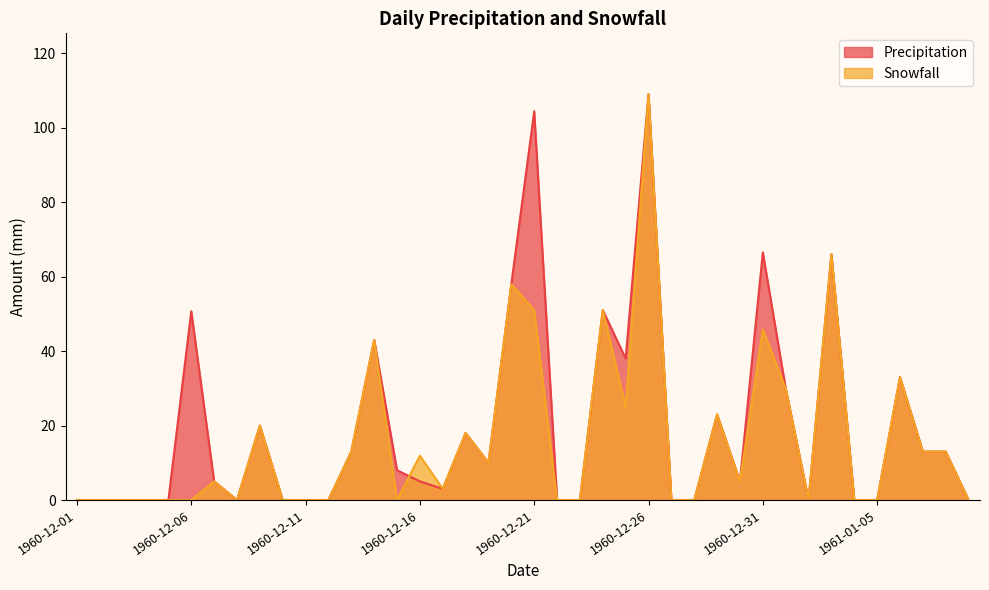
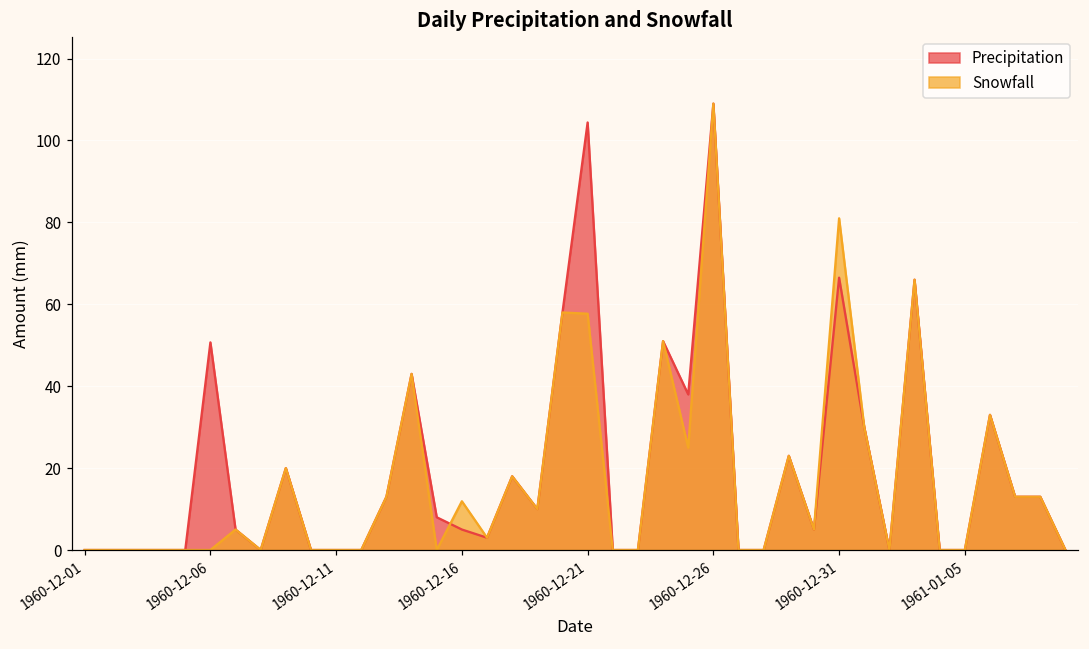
Snowfall, 1960-12-21: 51 -> 58
Snowfall, 1960-12-31: 46 -> 81
